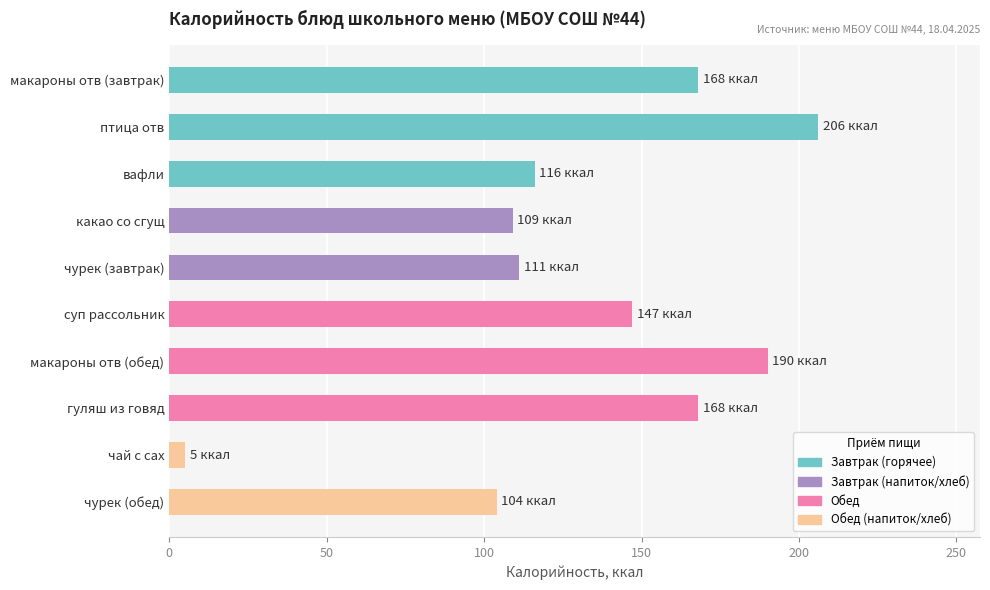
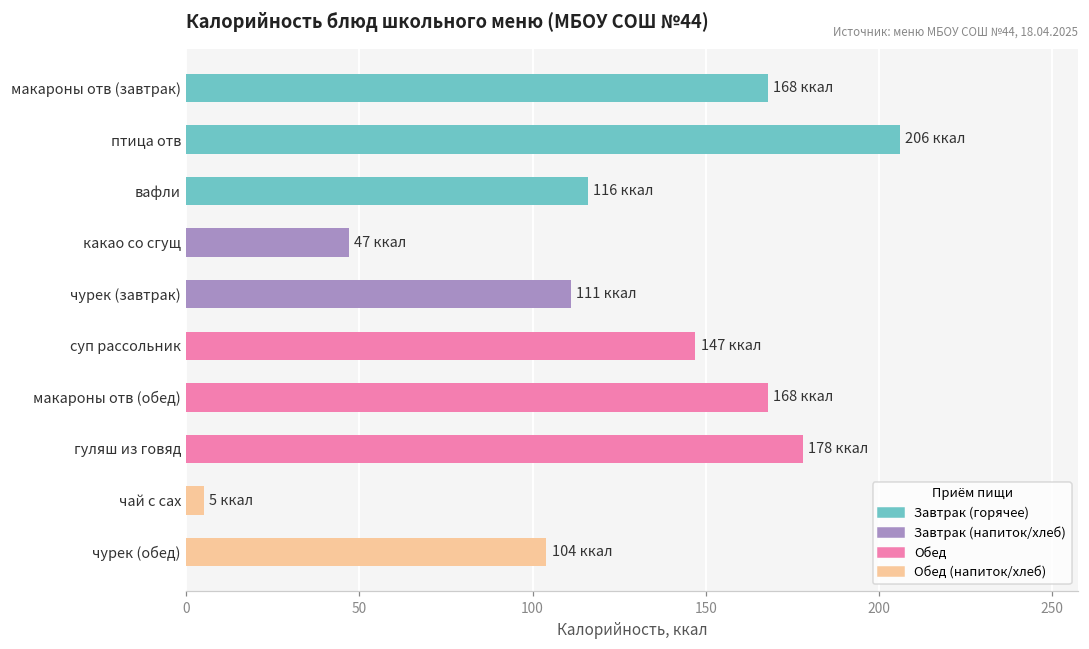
какао со сгущ: 109 -> 47
макароны отв (обед): 190 -> 168
гуляш из говяд: 168 -> 178
